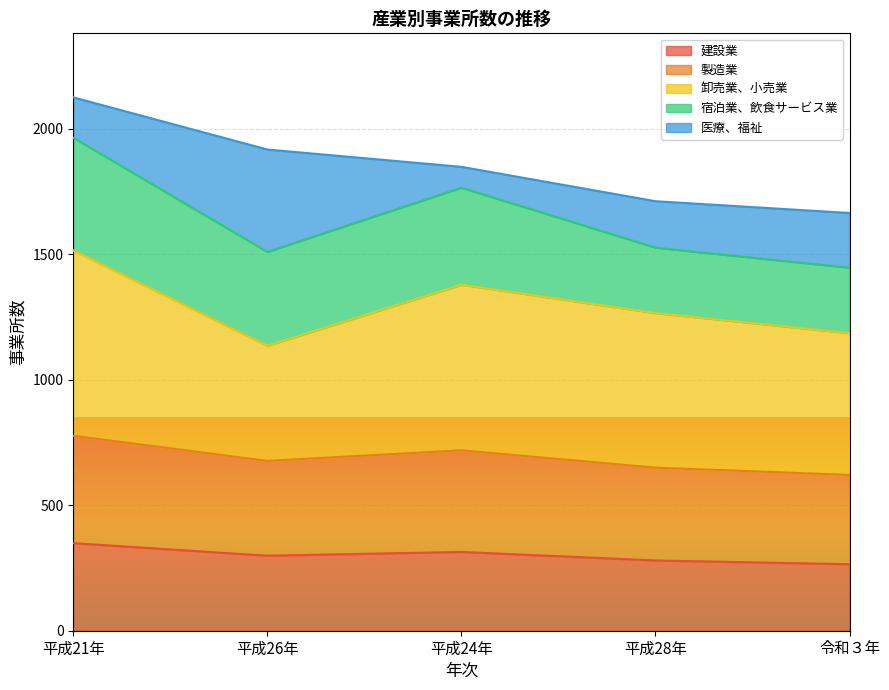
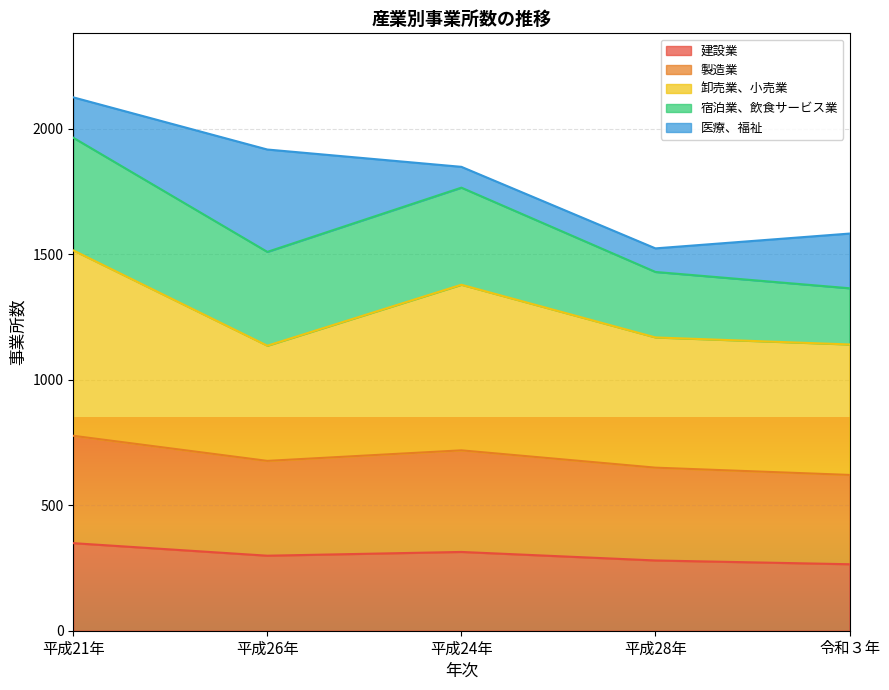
卸売業、小売業, 平成28年: 620 -> 520
医療、福祉, 平成28年: 190 -> 90
卸売業、小売業, 令和３年: 570 -> 520
宿泊業、飲食サービス業, 令和３年: 260 -> 220
